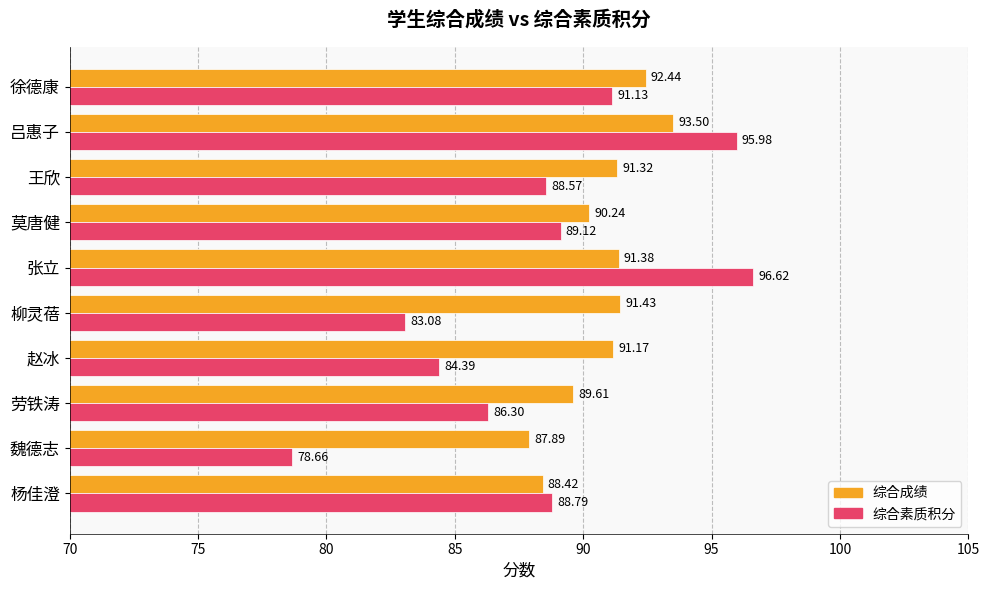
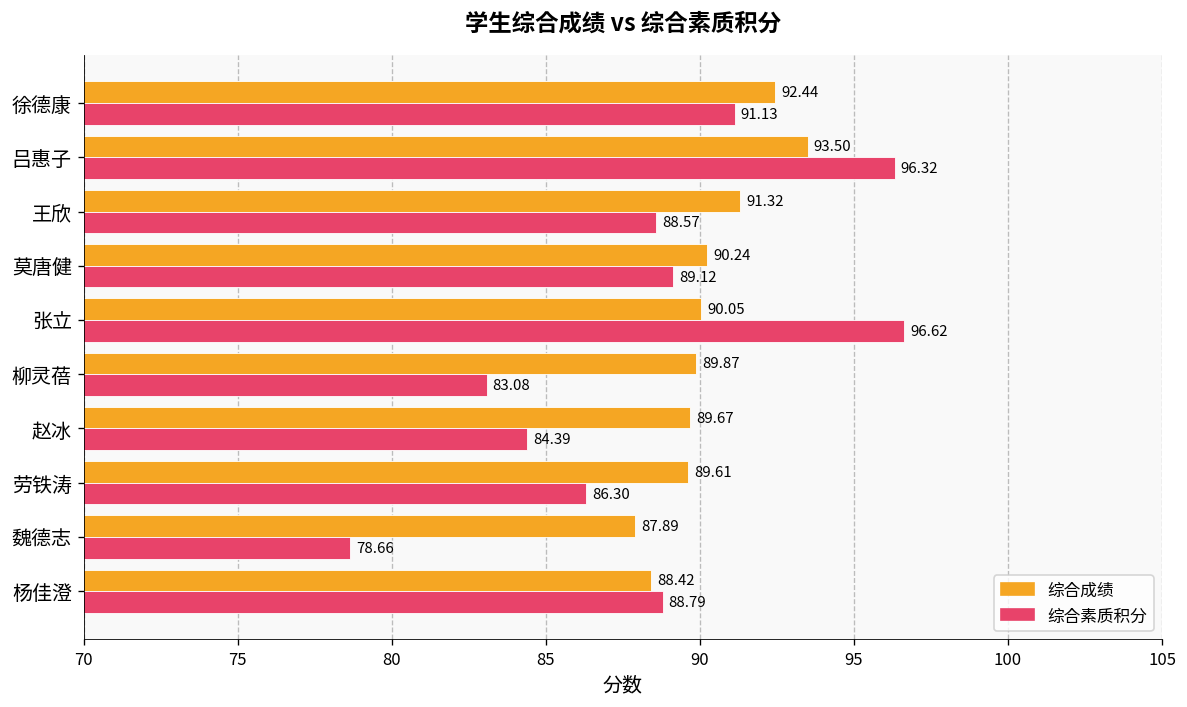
综合素质积分, 吕惠子: 95.98 -> 96.32
综合成绩, 张立: 91.38 -> 90.05
综合成绩, 柳灵蓓: 91.43 -> 89.87
综合成绩, 赵冰: 91.17 -> 89.67
